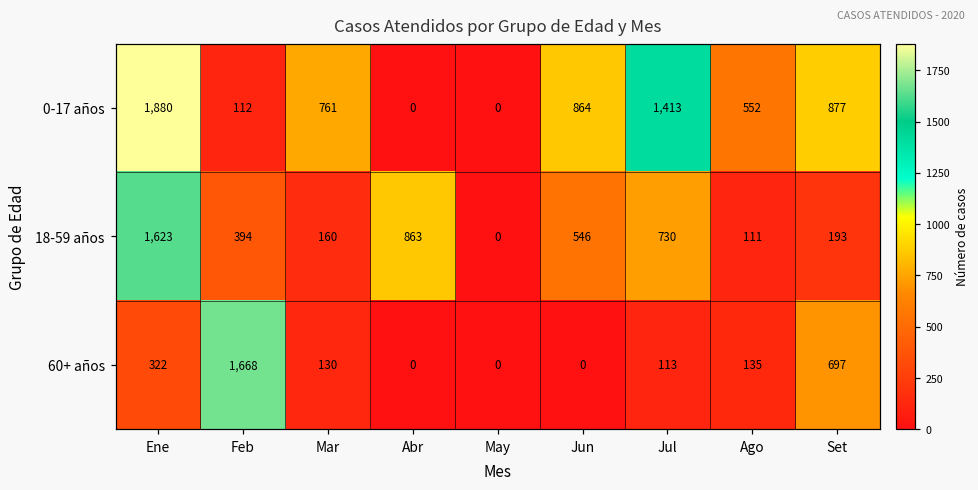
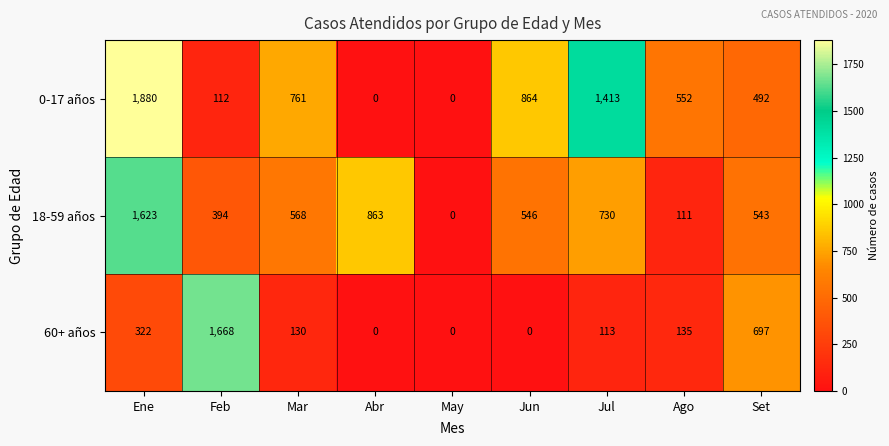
0-17 años, Set: 877 -> 492
18-59 años, Mar: 160 -> 568
18-59 años, Set: 193 -> 543
